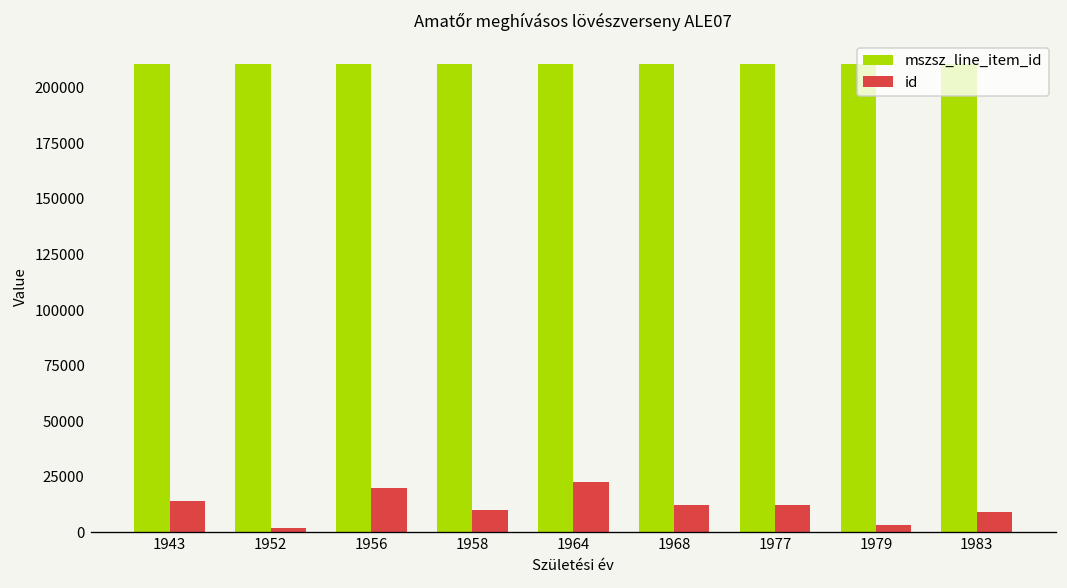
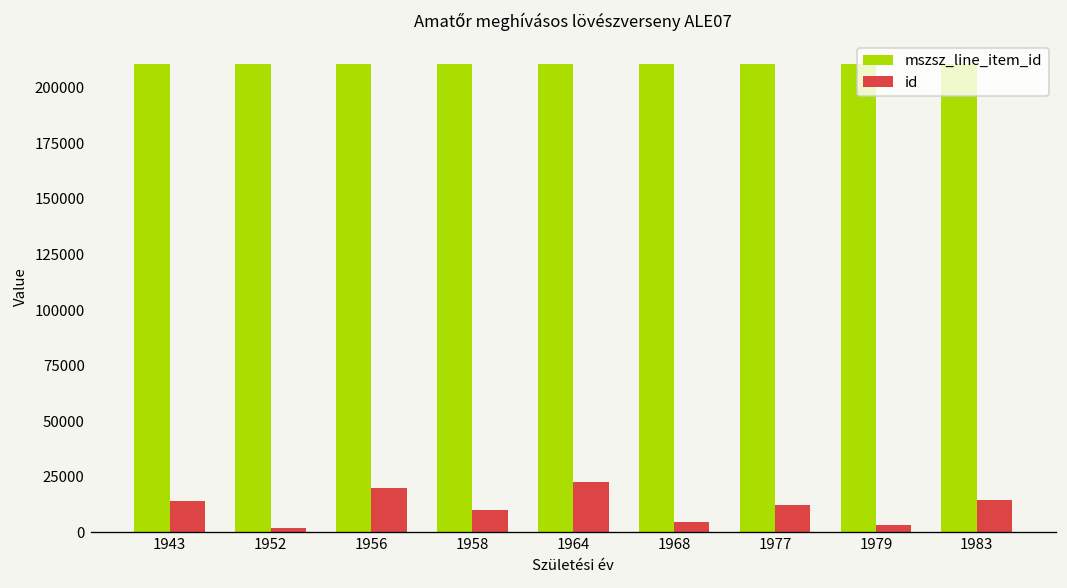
id, 1968: 12000 -> 5000
id, 1983: 9000 -> 14000
